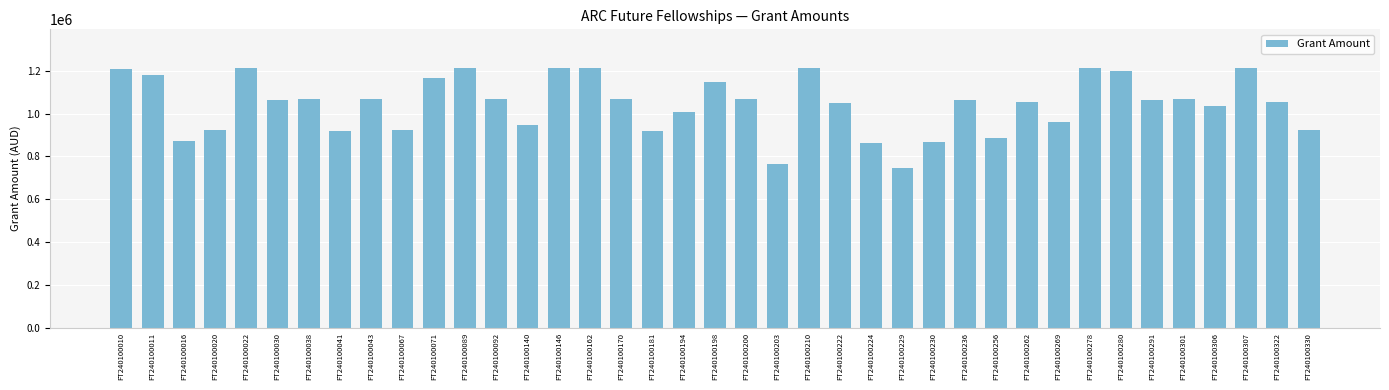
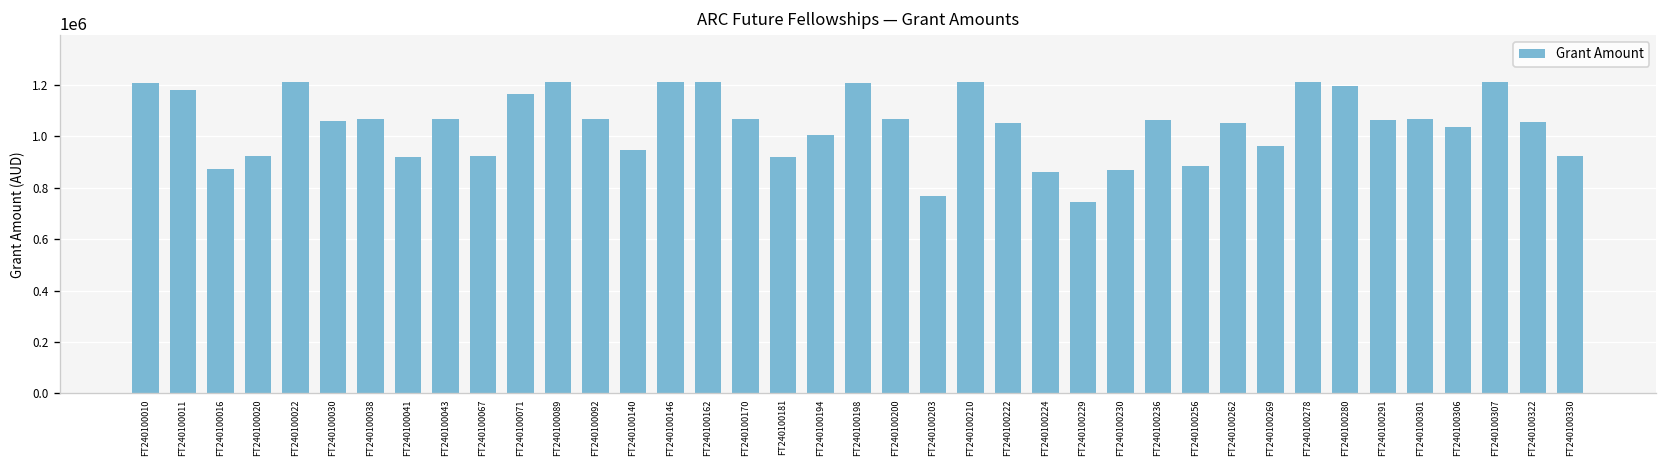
FT240100198: 1140000 -> 1210000
